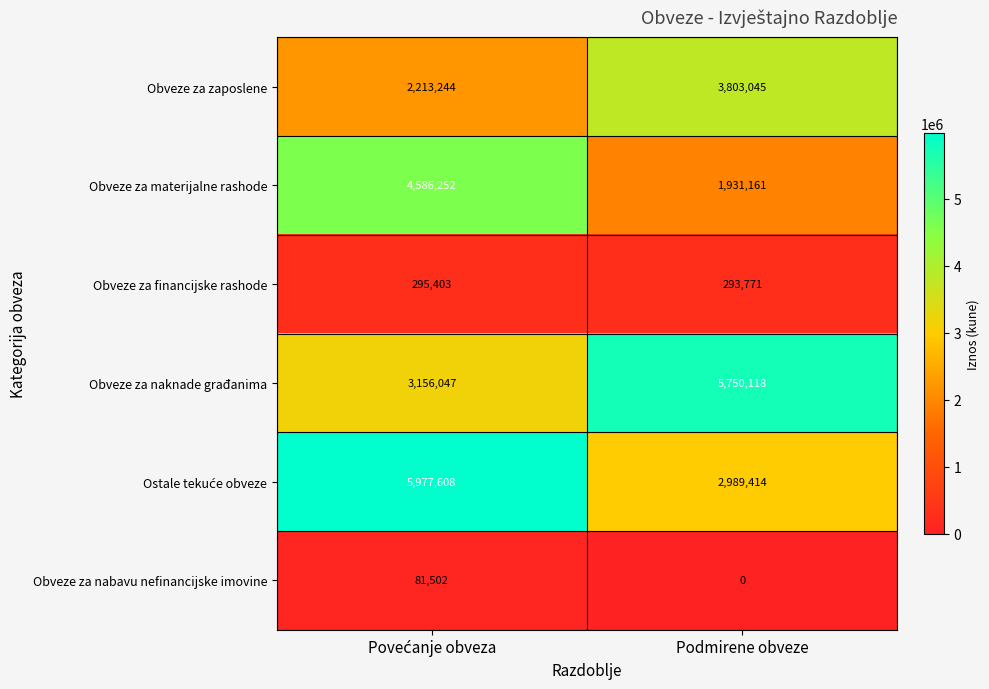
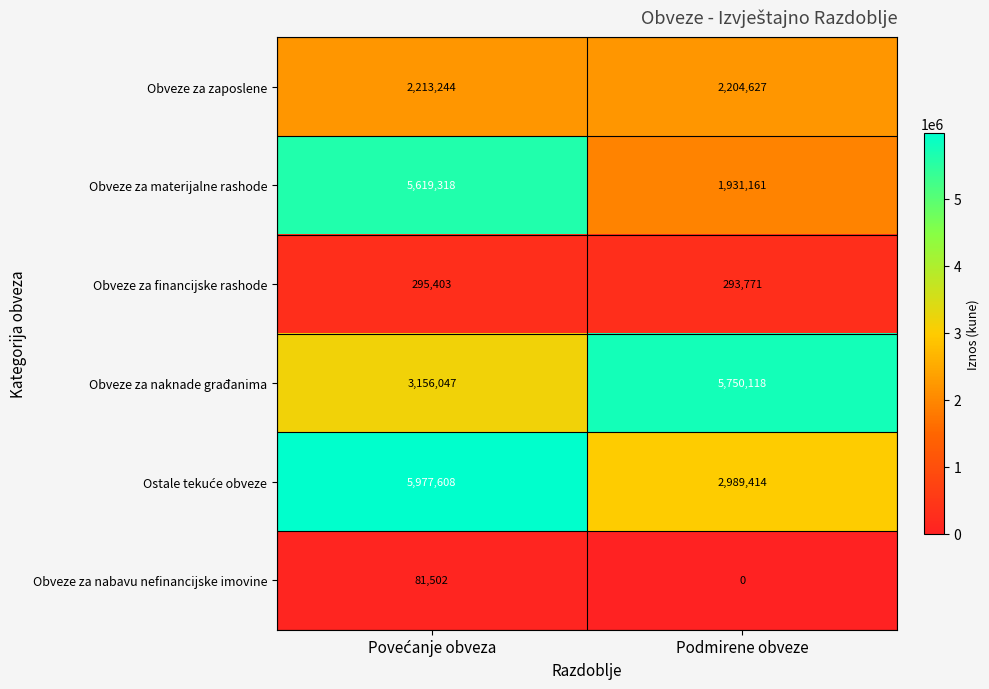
Obveze za zaposlene, Podmirene obveze: 3,803,045 -> 2,204,627
Obveze za materijalne rashode, Povećanje obveza: 4,586,252 -> 5,619,318
